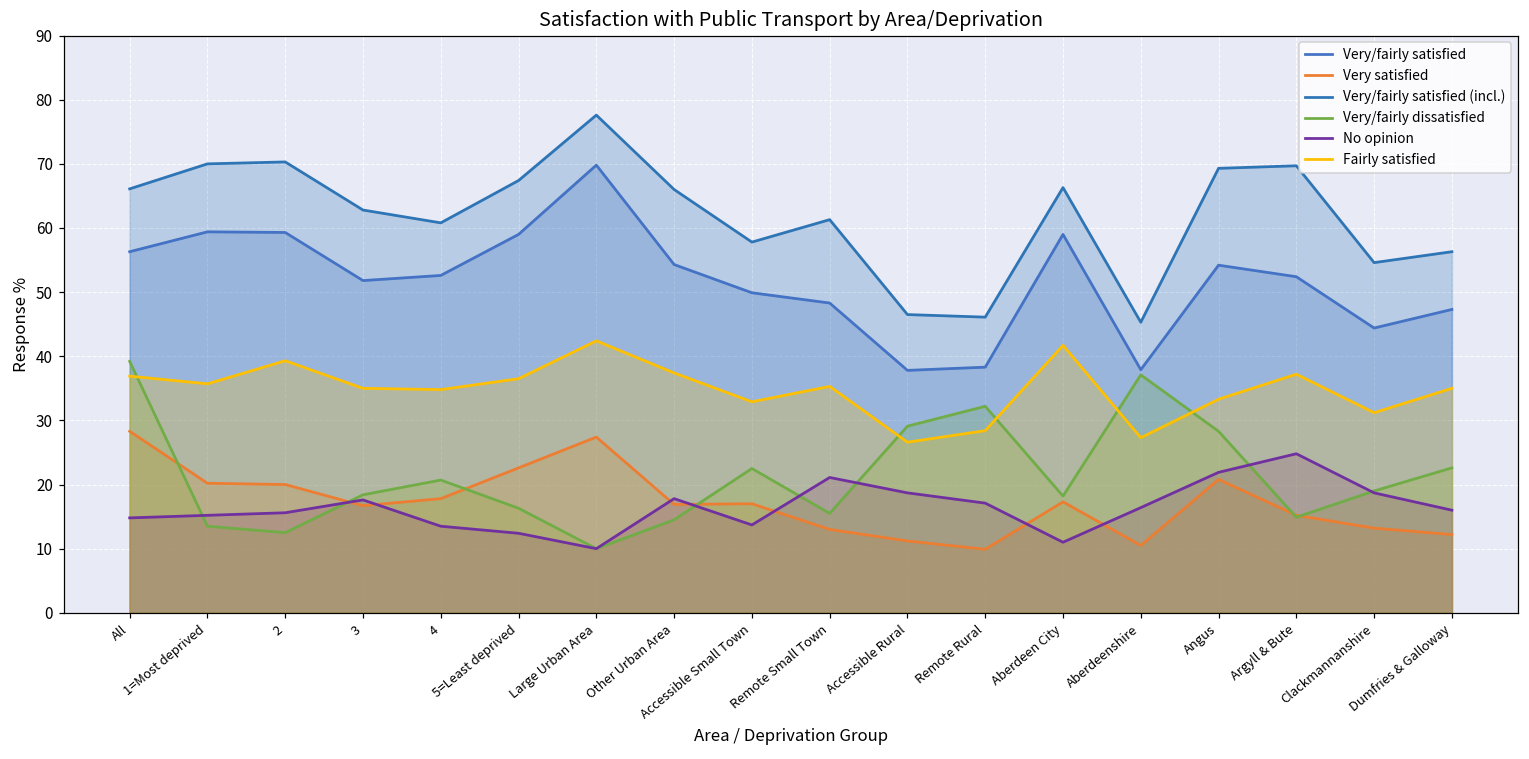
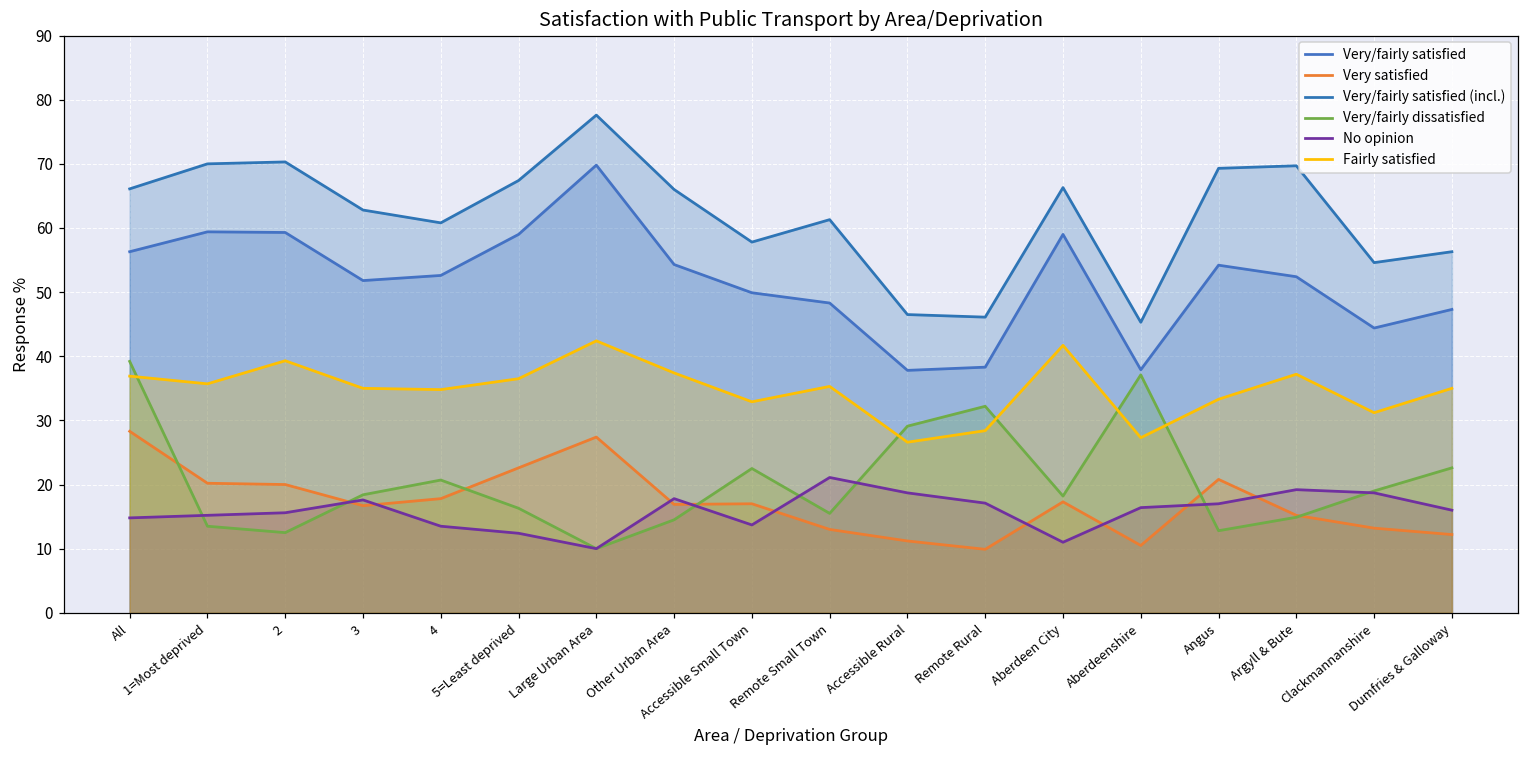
Very/fairly dissatisfied, Angus: 28 -> 13
No opinion, Angus: 22 -> 17
No opinion, Argyll & Bute: 25 -> 19
